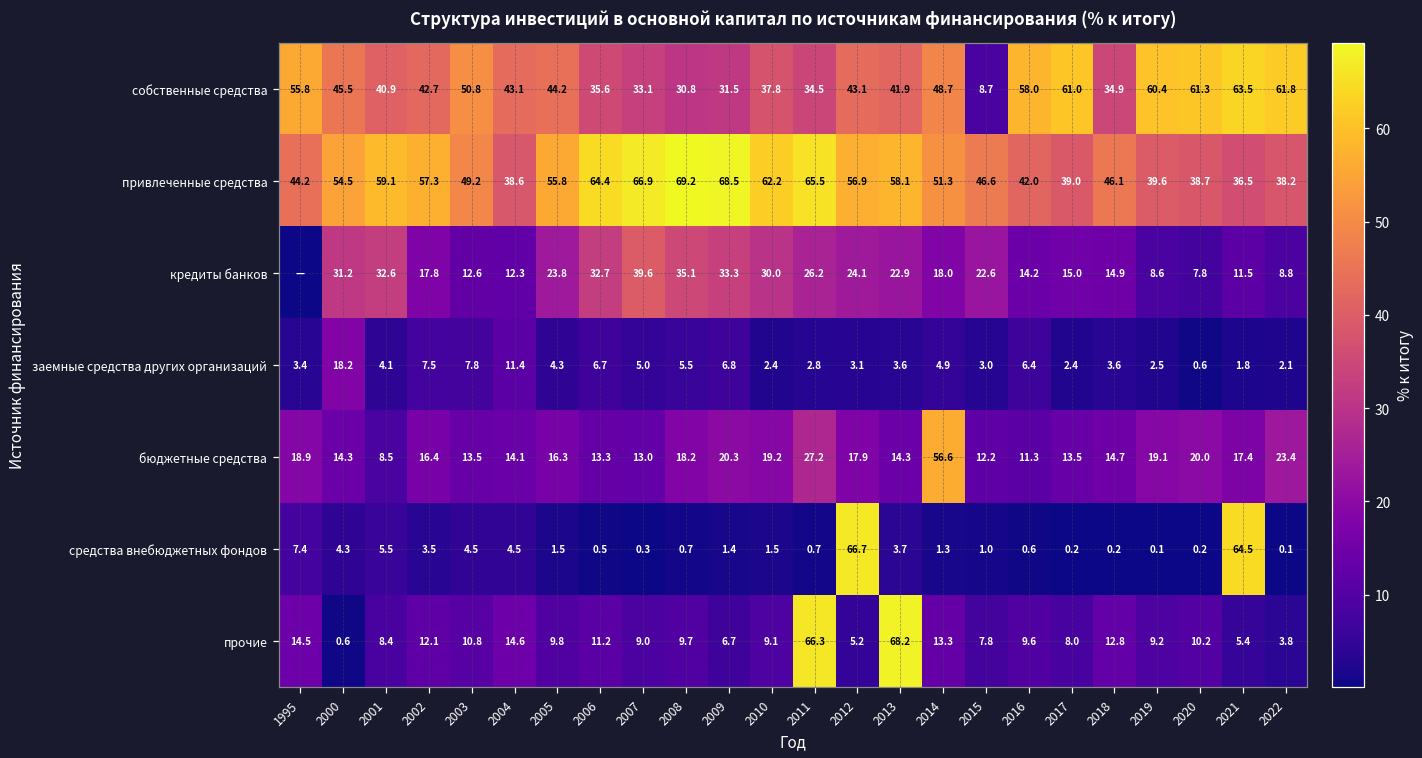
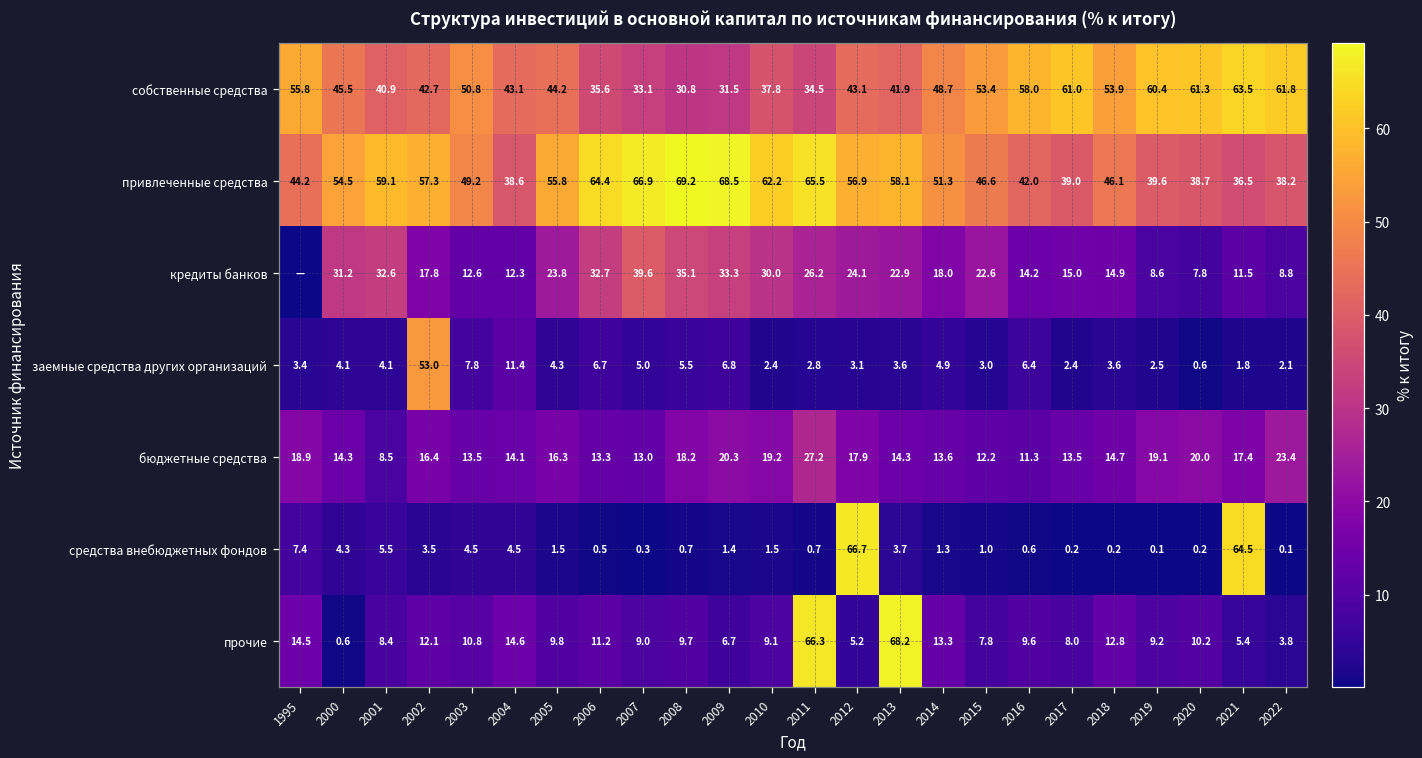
собственные средства, 2015: 8.7 -> 53.4
собственные средства, 2018: 34.9 -> 53.9
заемные средства других организаций, 2000: 18.2 -> 4.1
заемные средства других организаций, 2002: 7.5 -> 53.0
бюджетные средства, 2014: 56.6 -> 13.6
